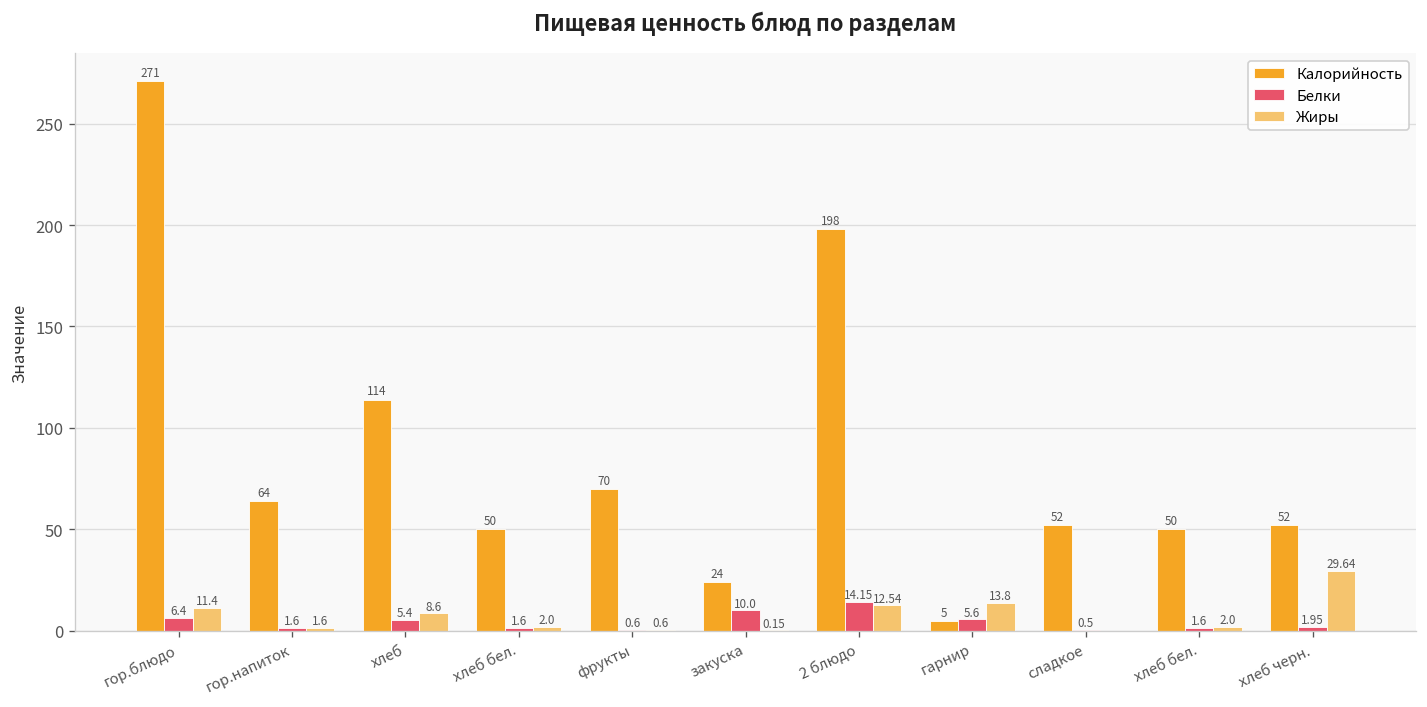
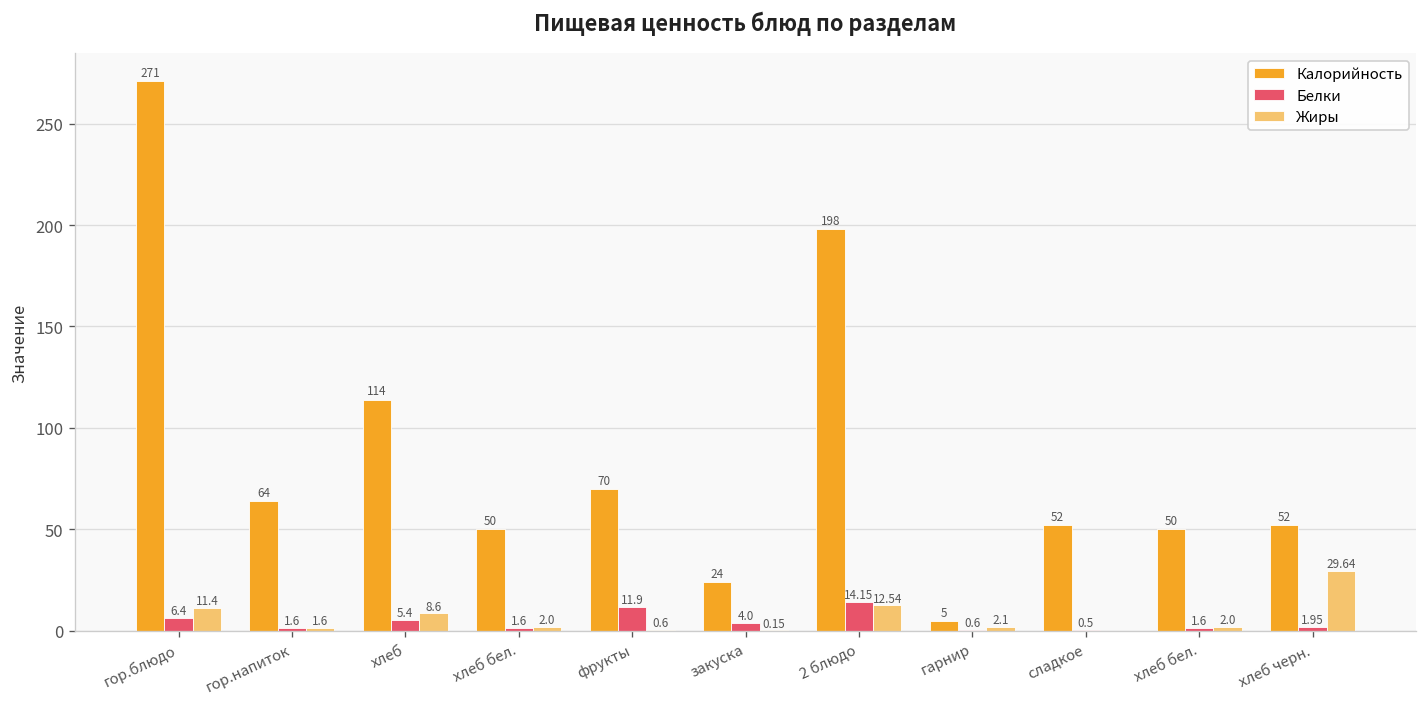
Белки, фрукты: 0.6 -> 11.9
Белки, закуска: 10.0 -> 4.0
Белки, гарнир: 5.6 -> 0.6
Жиры, гарнир: 13.8 -> 2.1
